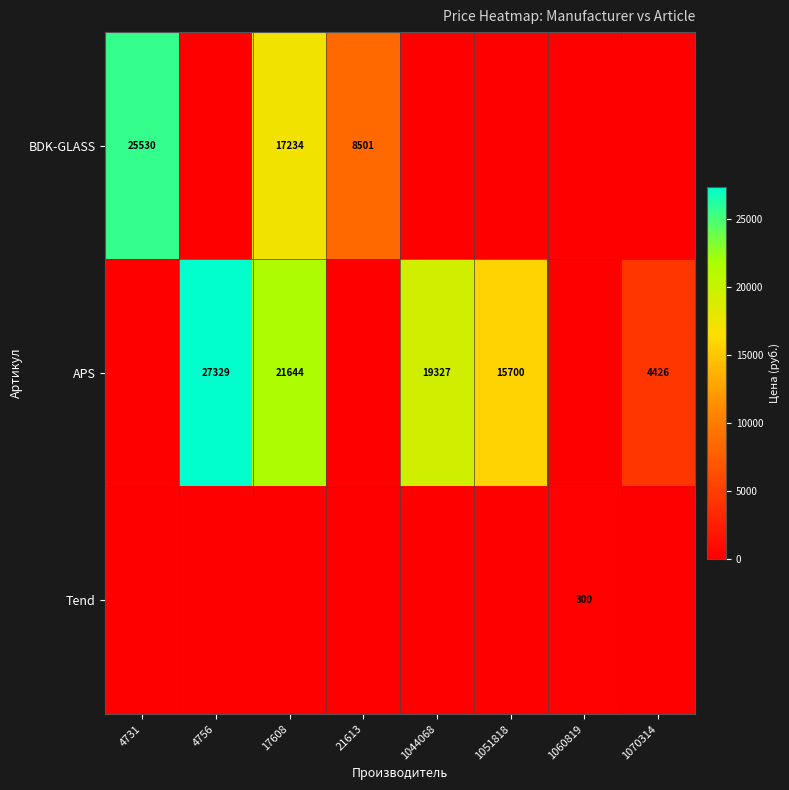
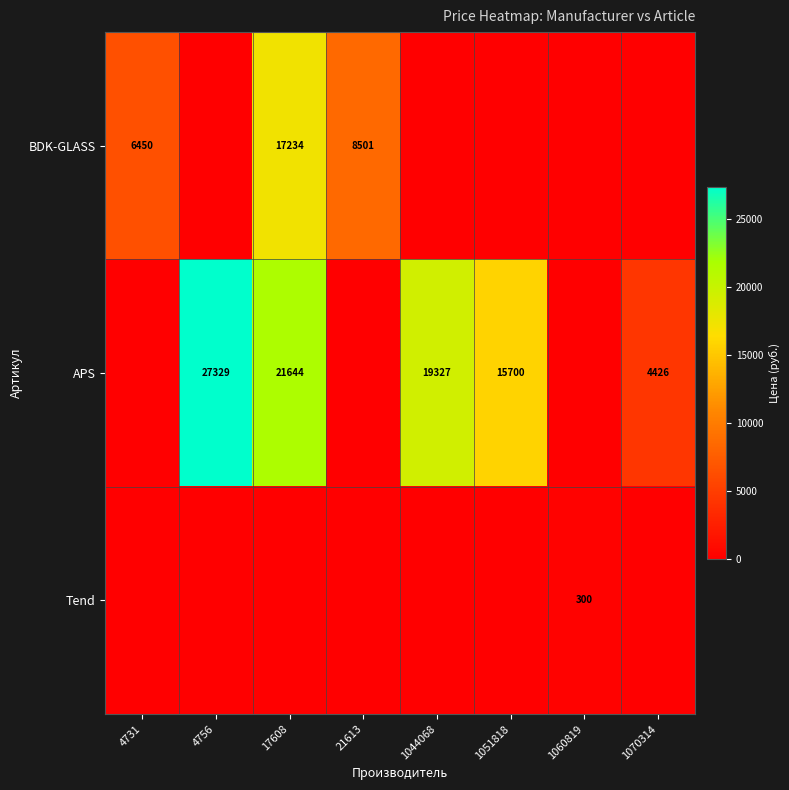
BDK-GLASS, 4731: 25530 -> 6450
